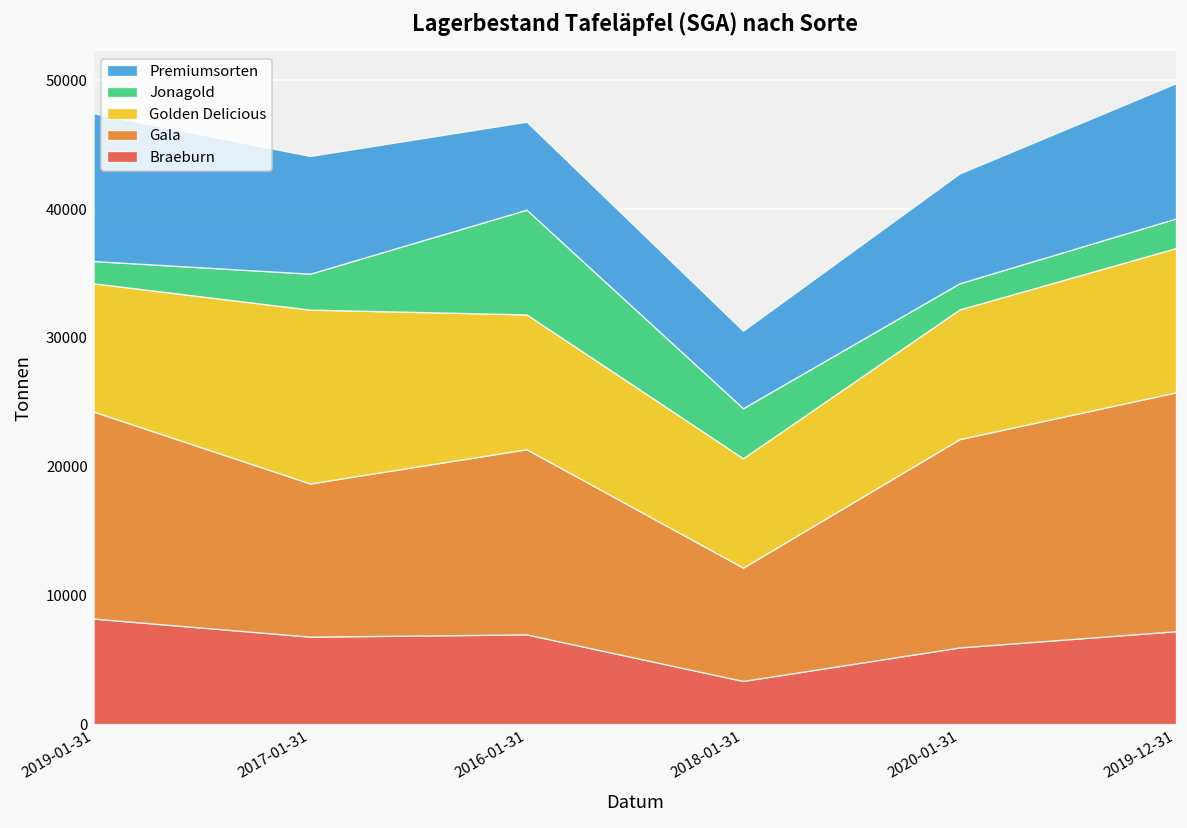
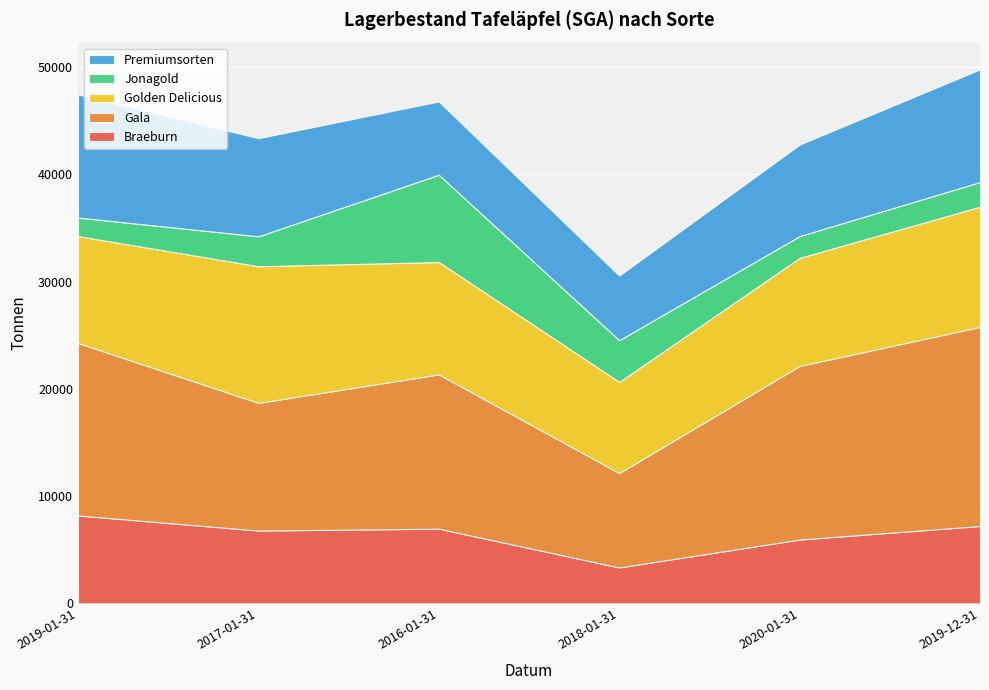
Golden Delicious, 2017-01-31: 13500 -> 12700
